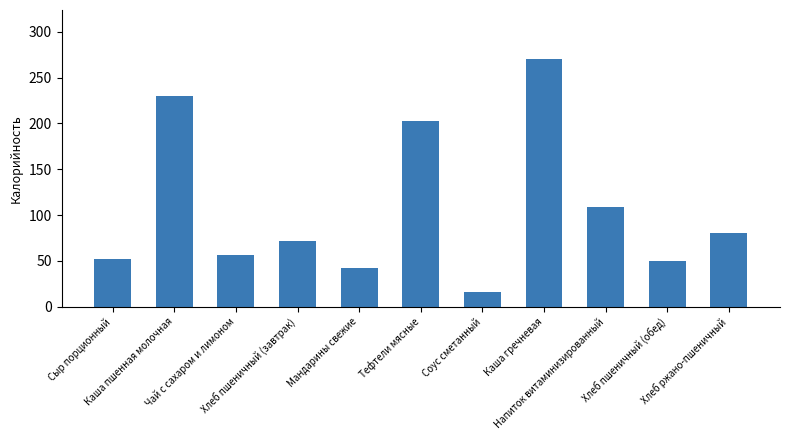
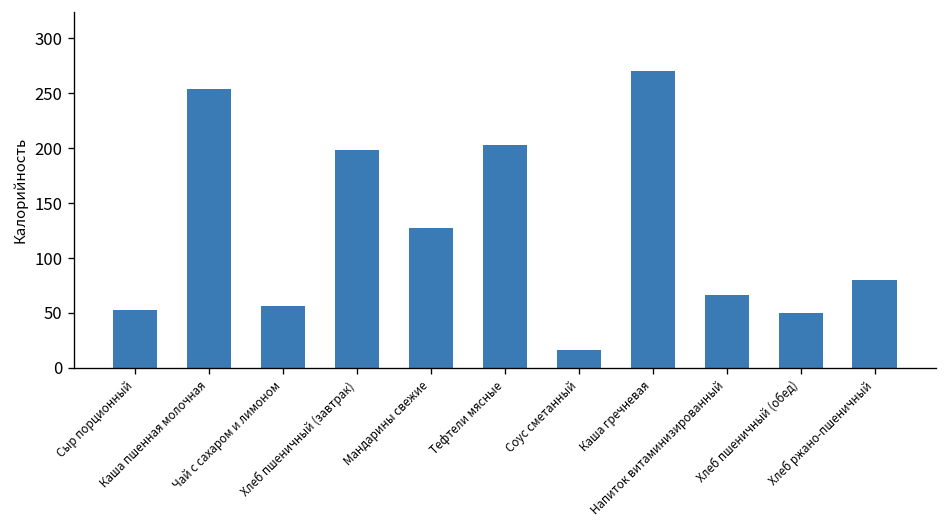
Каша пшенная молочная: 230 -> 250
Хлеб пшеничный (завтрак): 70 -> 200
Мандарины свежие: 40 -> 130
Напиток витаминизированный: 110 -> 70
